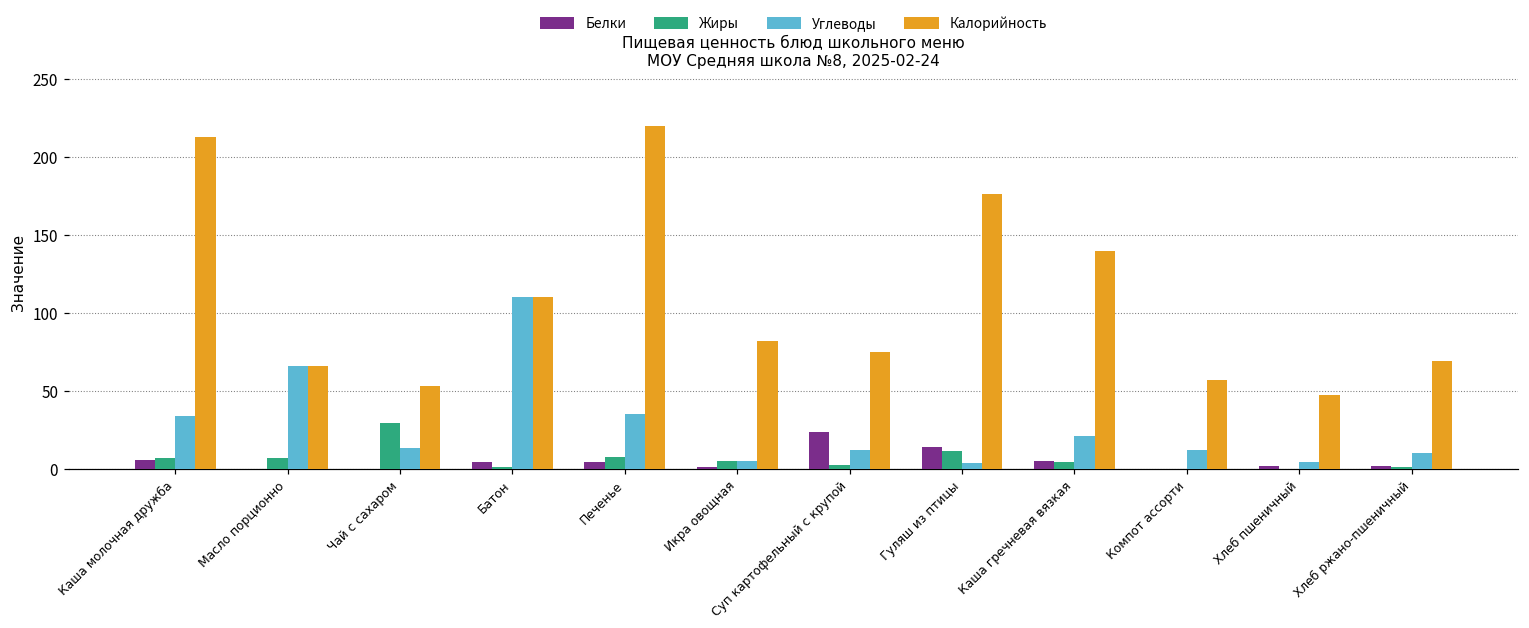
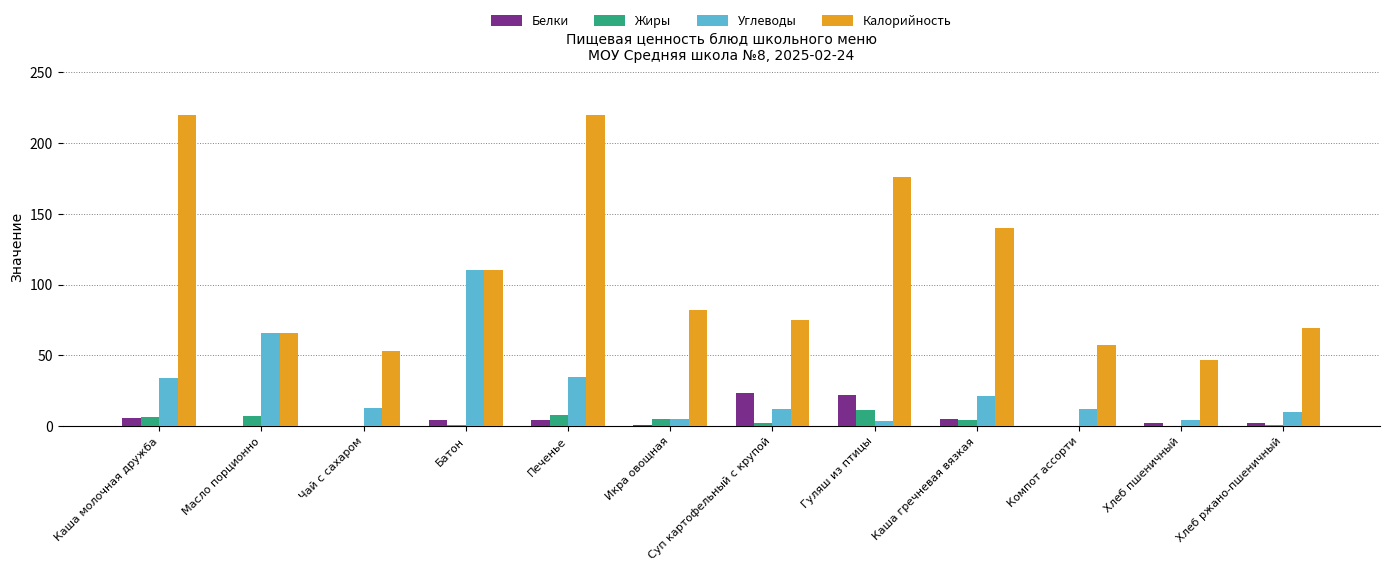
Калорийность, Каша молочная дружба: 213 -> 220
Жиры, Чай с сахаром: 29 -> 0
Белки, Гуляш из птицы: 14 -> 22
